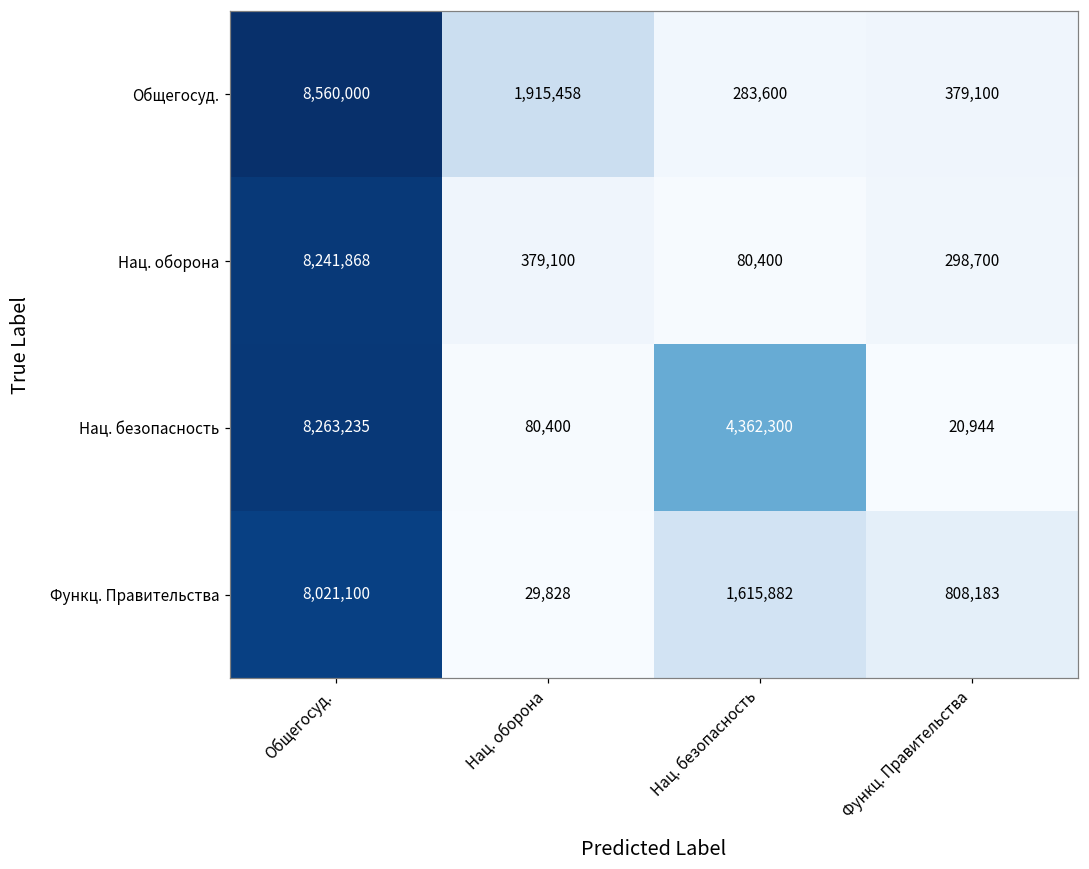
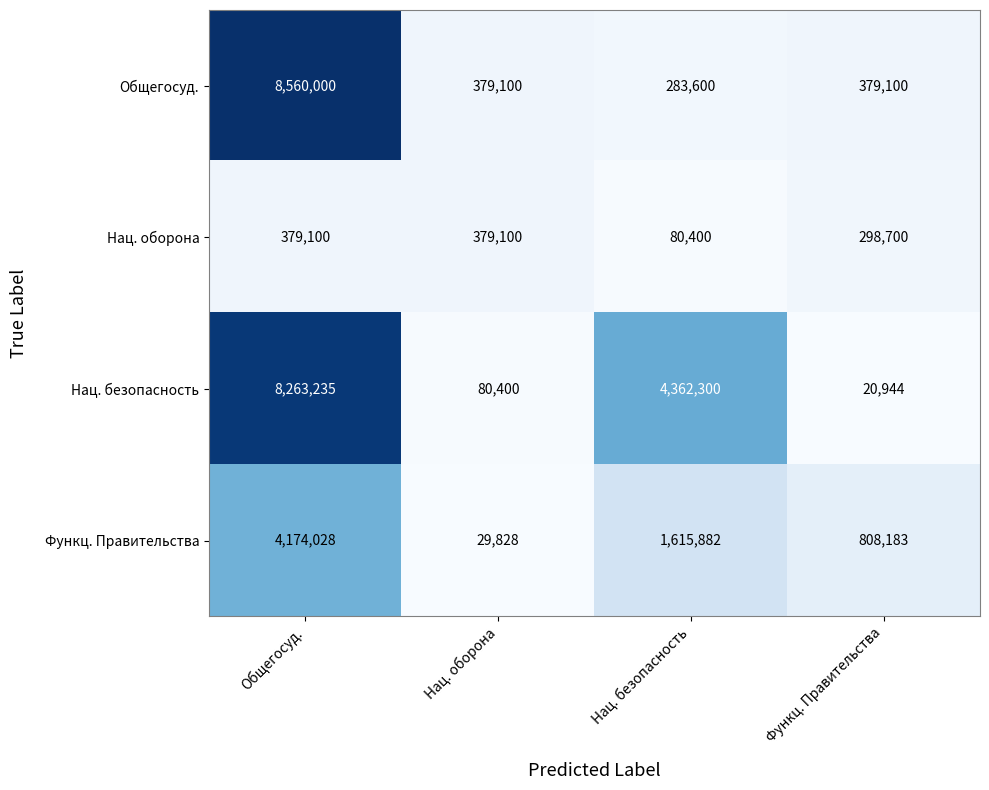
Общегосуд., Нац. оборона: 1,915,458 -> 379,100
Нац. оборона, Общегосуд.: 8,241,868 -> 379,100
Функц. Правительства, Общегосуд.: 8,021,100 -> 4,174,028
